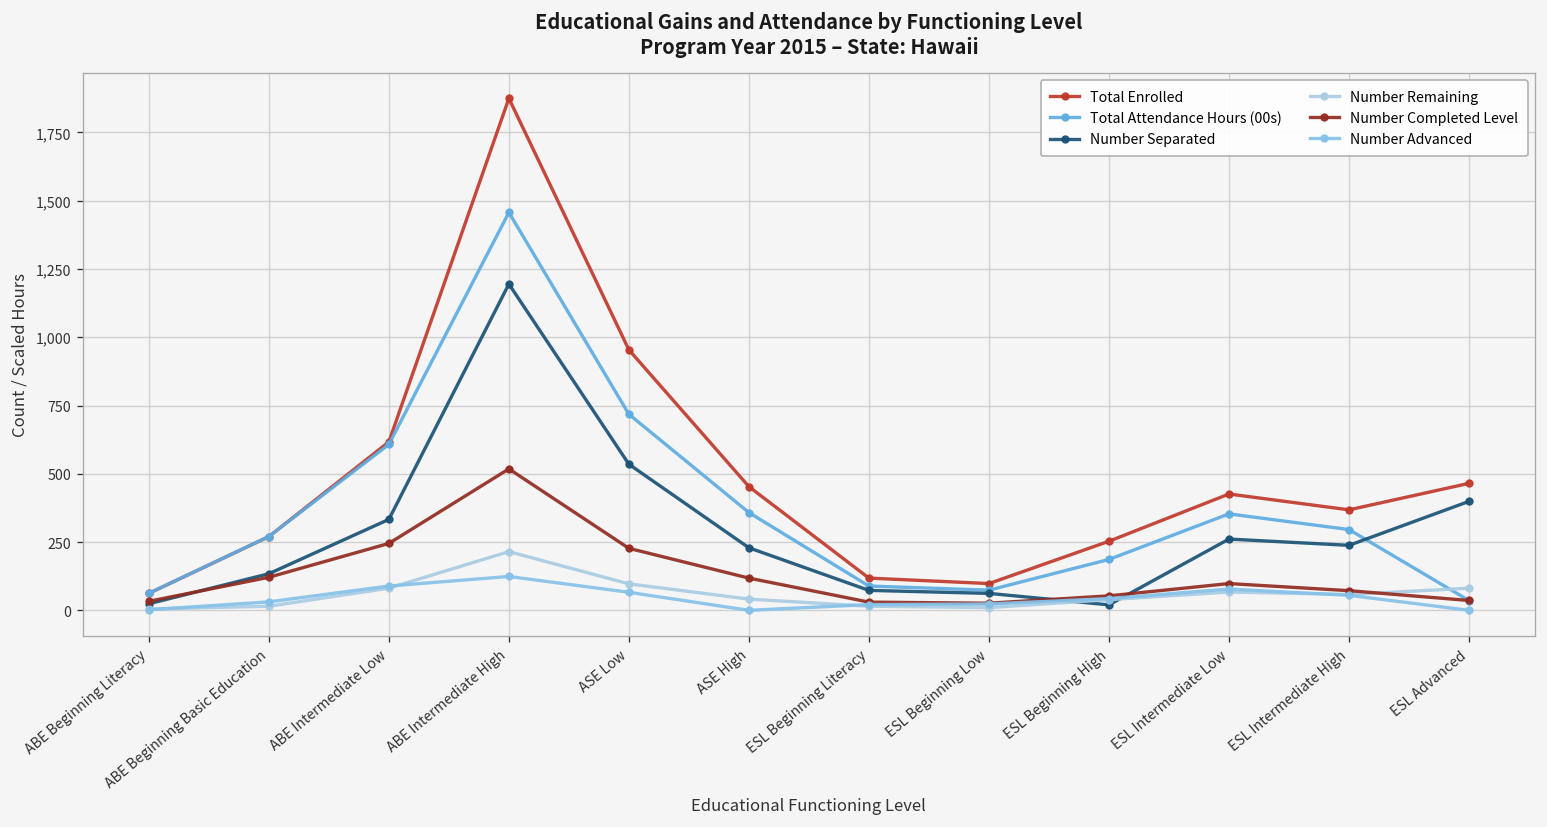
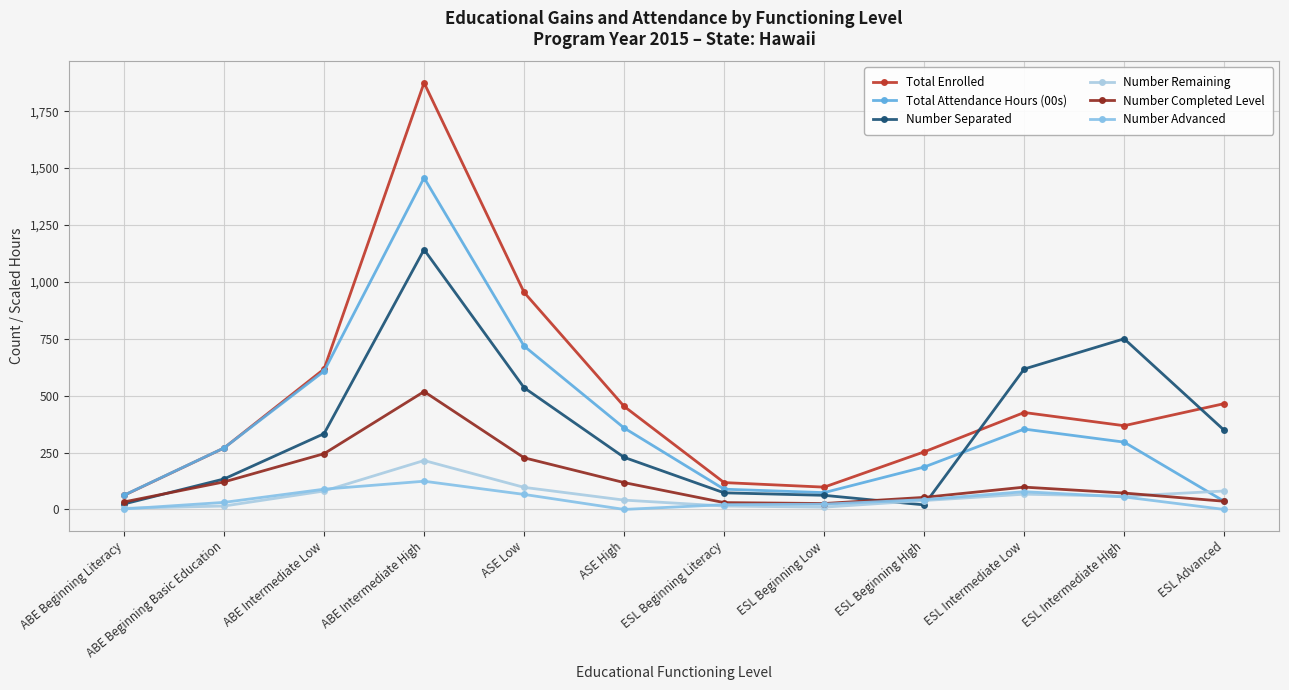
Number Separated, ABE Intermediate High: 1,200 -> 1,140
Number Separated, ESL Intermediate Low: 260 -> 620
Number Separated, ESL Intermediate High: 240 -> 750
Number Separated, ESL Advanced: 400 -> 350
